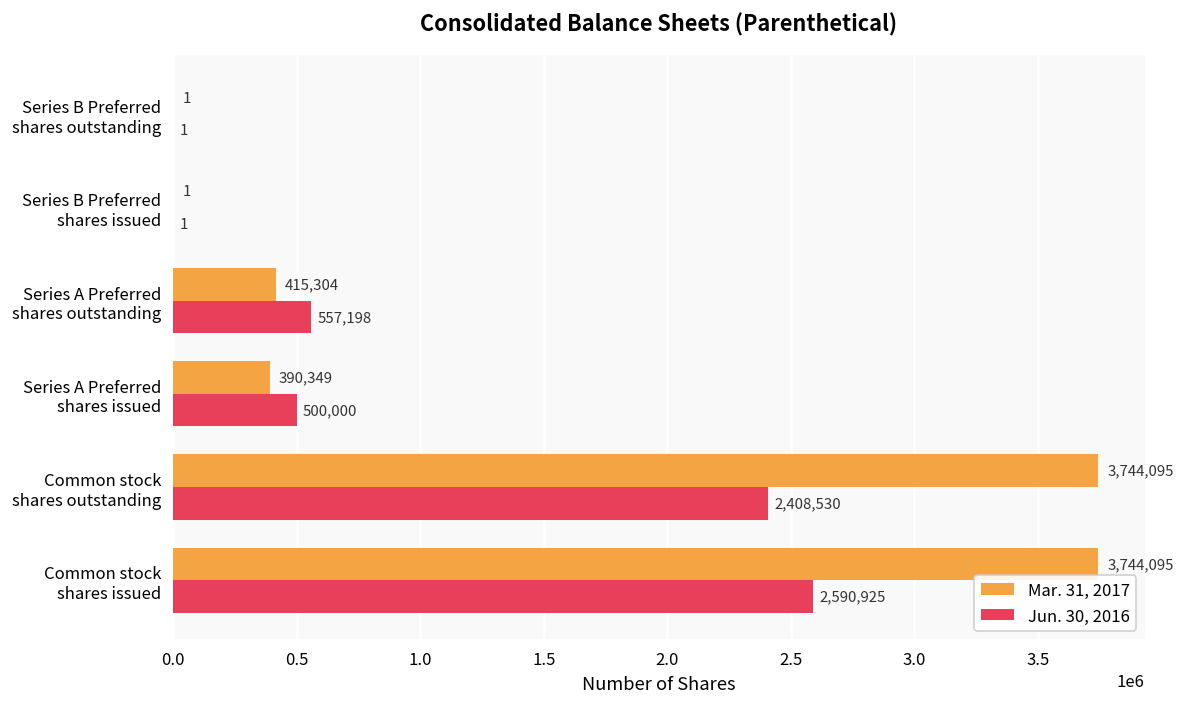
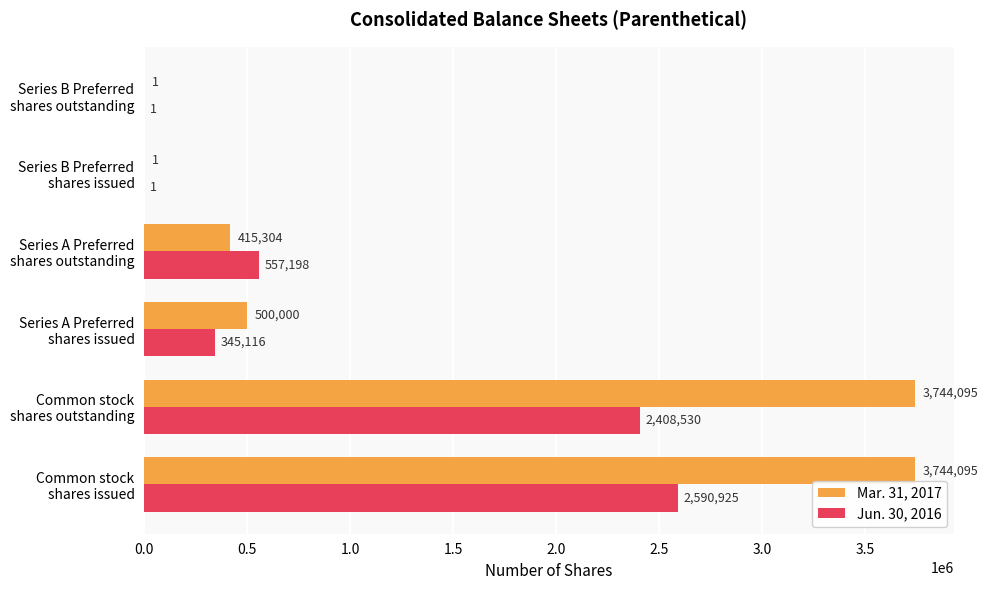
Mar. 31, 2017, Series A Preferred shares issued: 390,349 -> 500,000
Jun. 30, 2016, Series A Preferred shares issued: 500,000 -> 345,116
